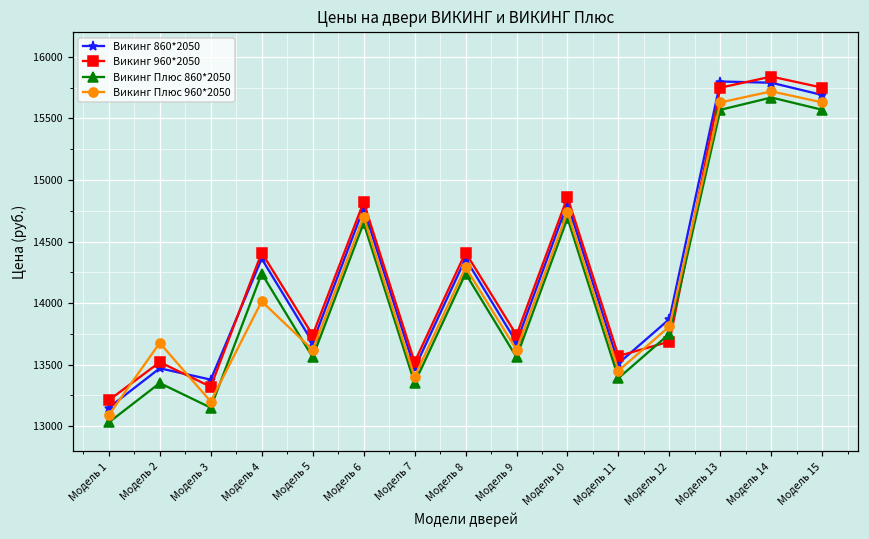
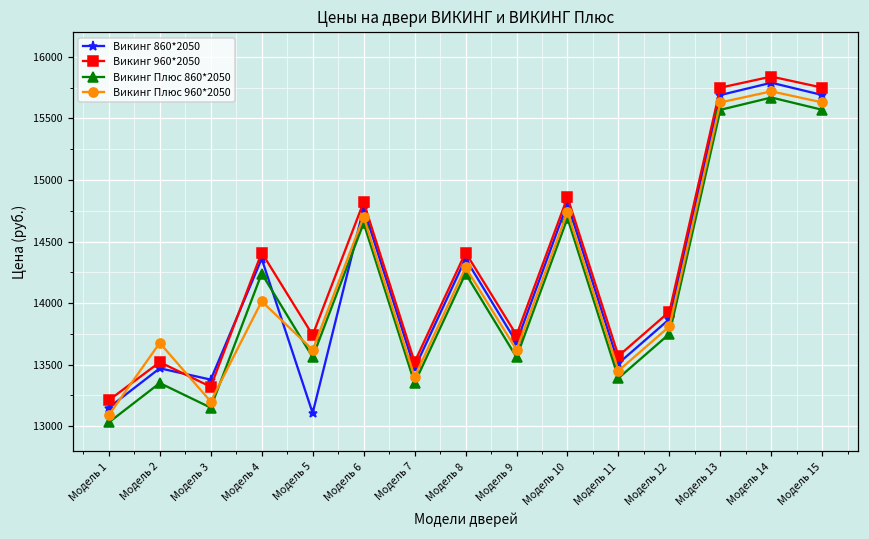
Викинг 860*2050, Модель 5: 13680 -> 13110
Викинг 960*2050, Модель 12: 13690 -> 13930
Викинг 860*2050, Модель 13: 15800 -> 15690
